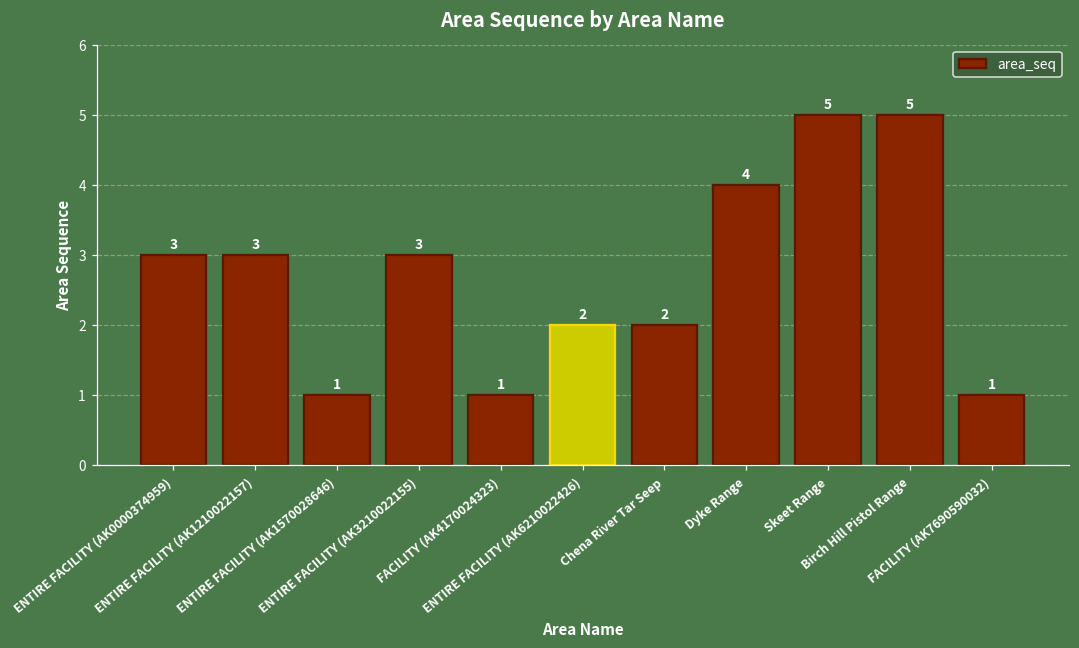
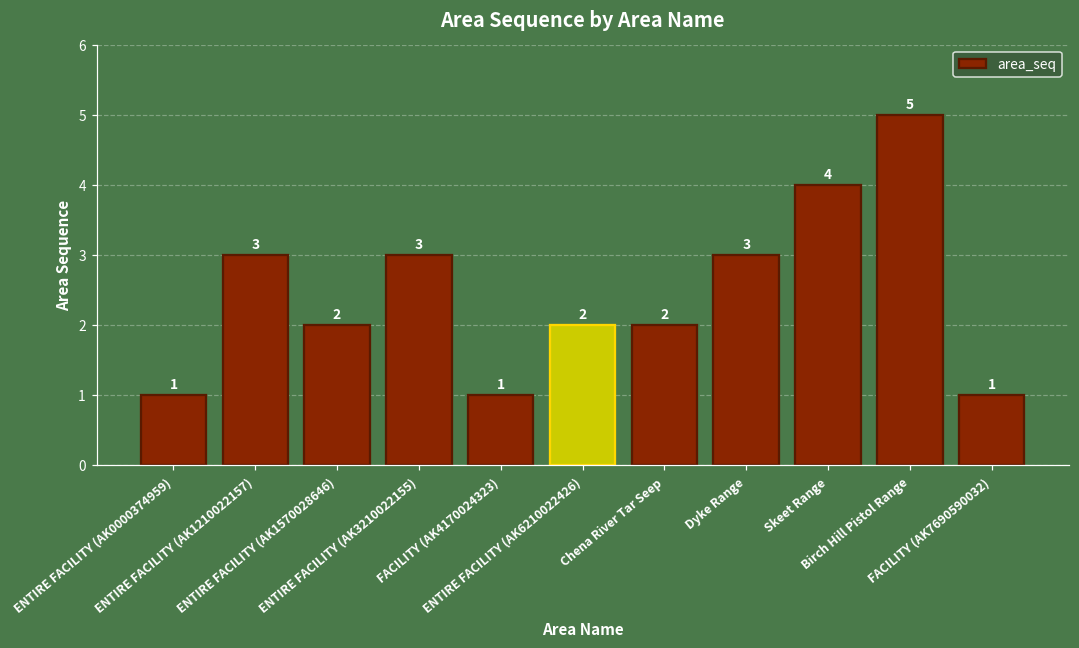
ENTIRE FACILITY (AK0000374959): 3 -> 1
ENTIRE FACILITY (AK1570028646): 1 -> 2
Dyke Range: 4 -> 3
Skeet Range: 5 -> 4
